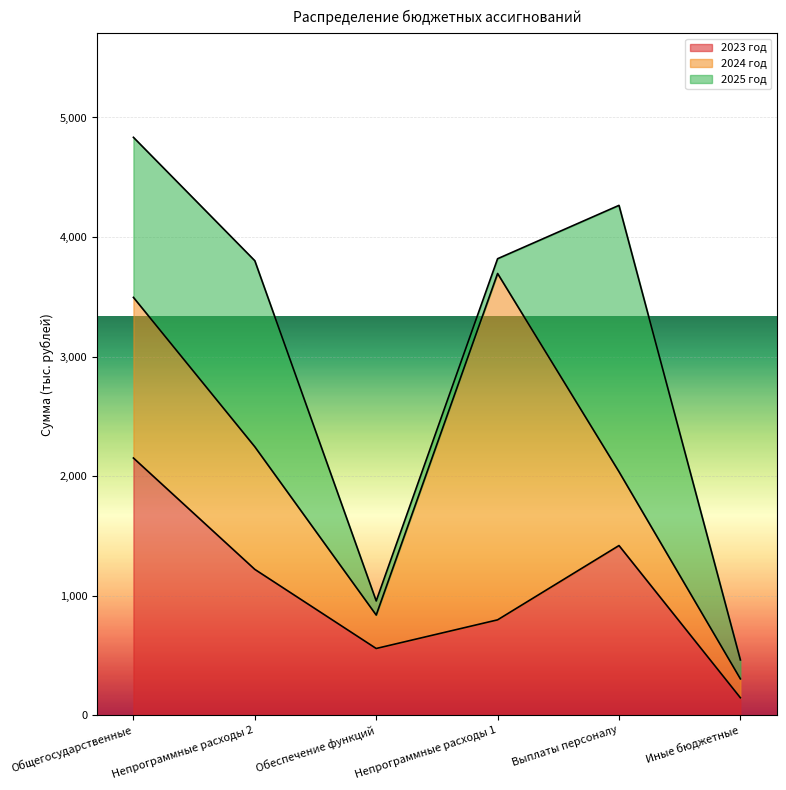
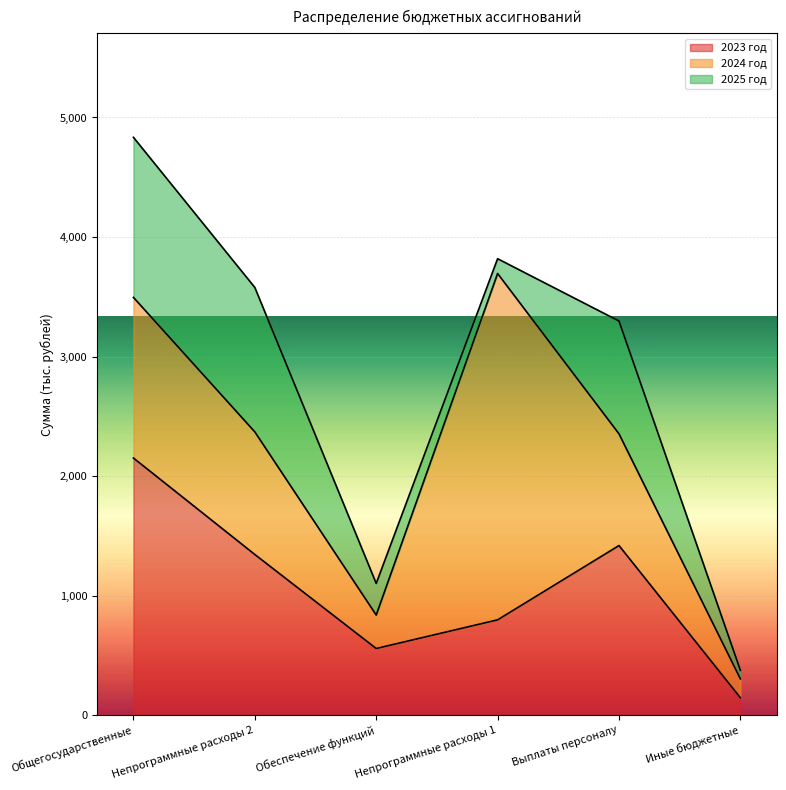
2023 год, Непрограммные расходы 2: 1,220 -> 1,340
2025 год, Непрограммные расходы 2: 1,560 -> 1,210
2025 год, Обеспечение функций: 120 -> 260
2024 год, Выплаты персоналу: 620 -> 930
2025 год, Выплаты персоналу: 2,230 -> 940
2025 год, Иные бюджетные: 160 -> 70
